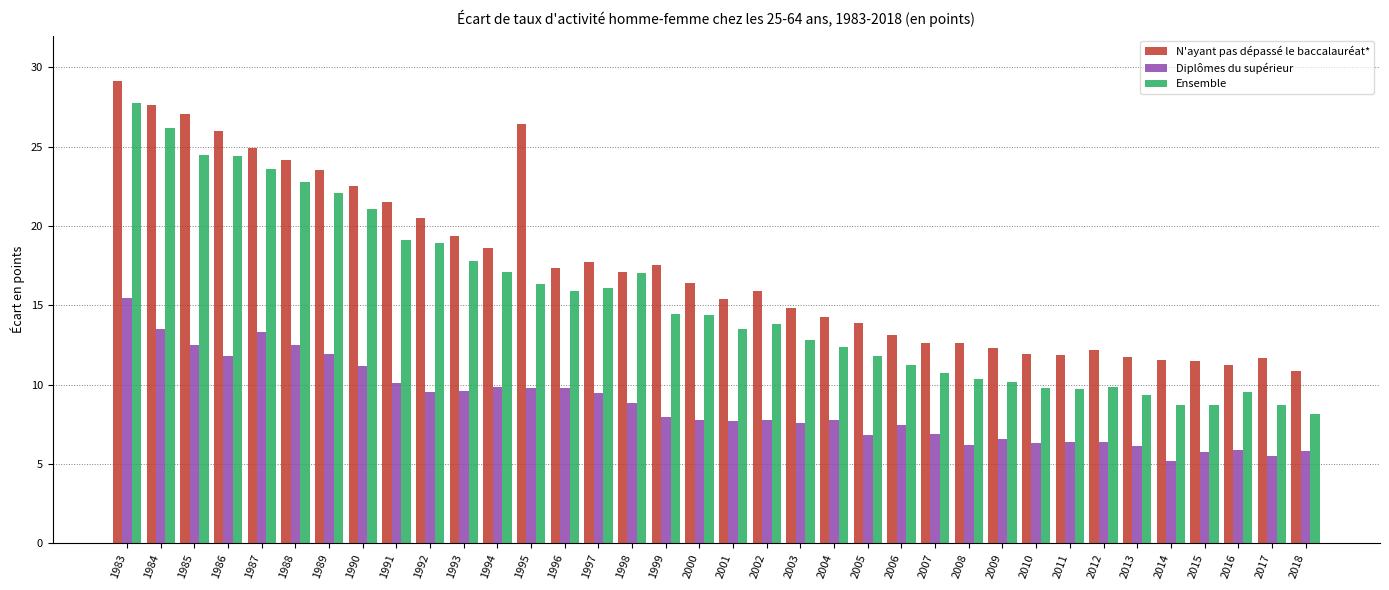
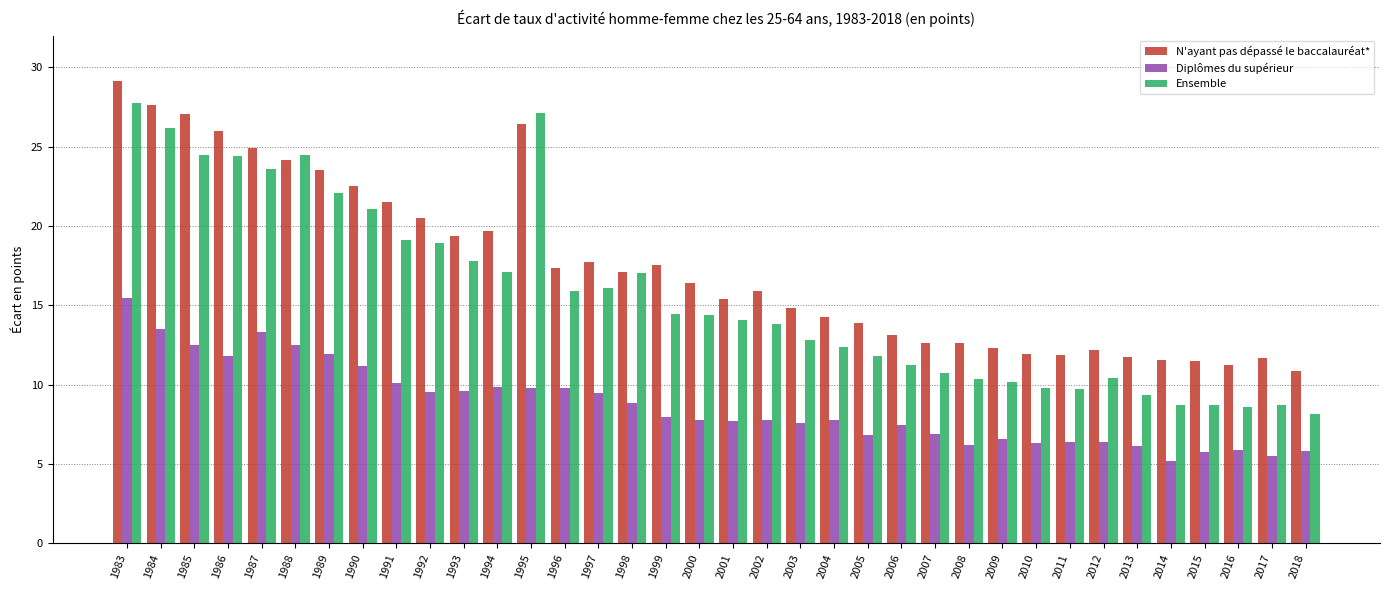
Ensemble, 1988: 22.8 -> 24.5
N'ayant pas dépassé le baccalauréat*, 1994: 18.6 -> 19.7
Ensemble, 1995: 16.4 -> 27.2
Ensemble, 2001: 13.5 -> 14.1
Ensemble, 2012: 9.8 -> 10.5
Ensemble, 2016: 9.5 -> 8.6
